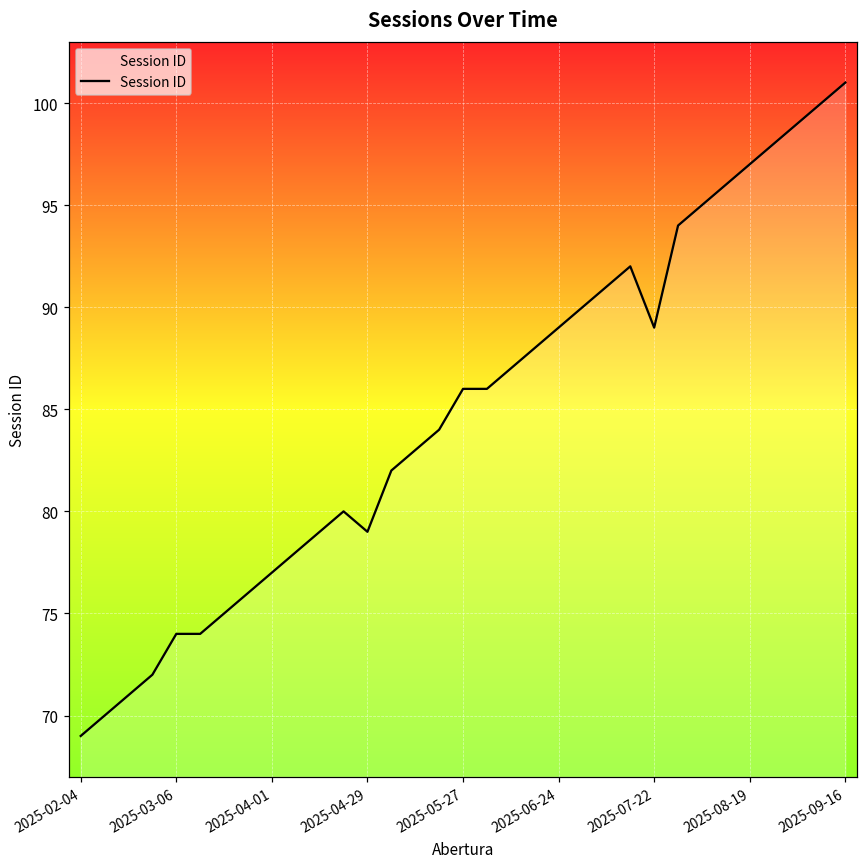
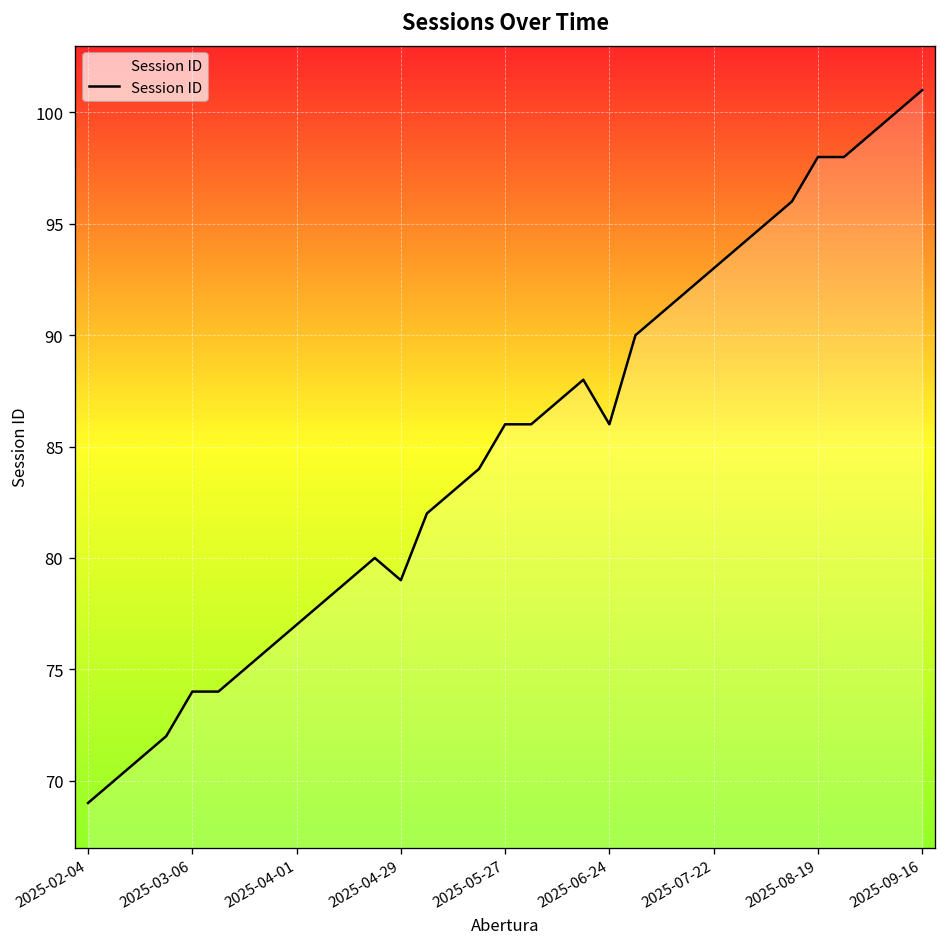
2025-06-24: 89 -> 86
2025-07-22: 89 -> 93
2025-08-19: 97 -> 98
